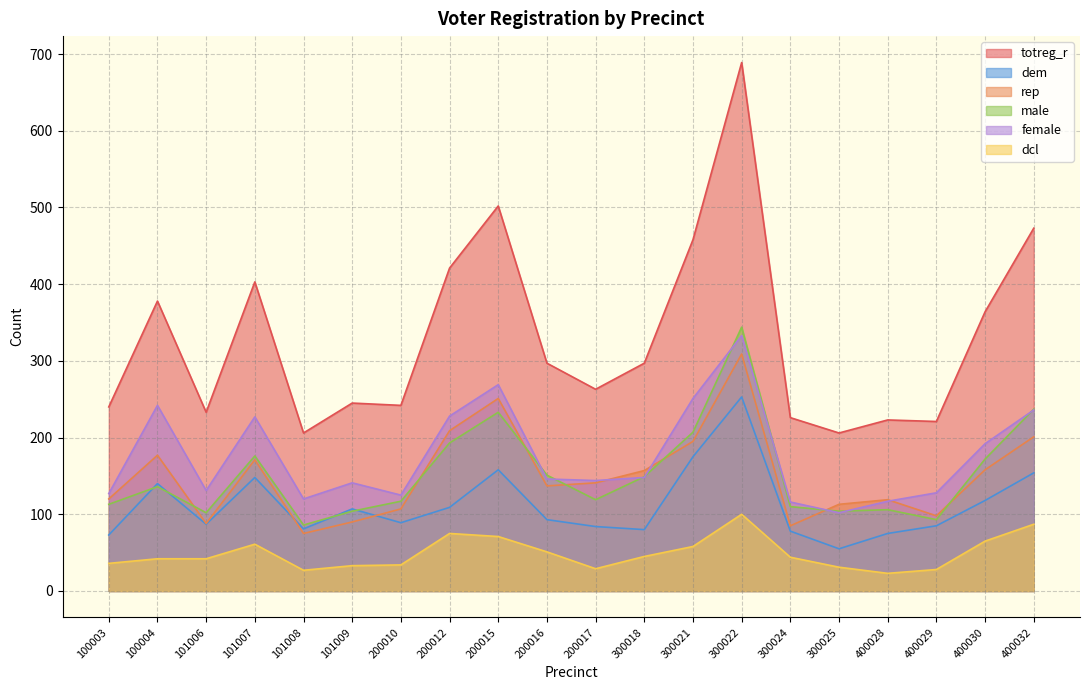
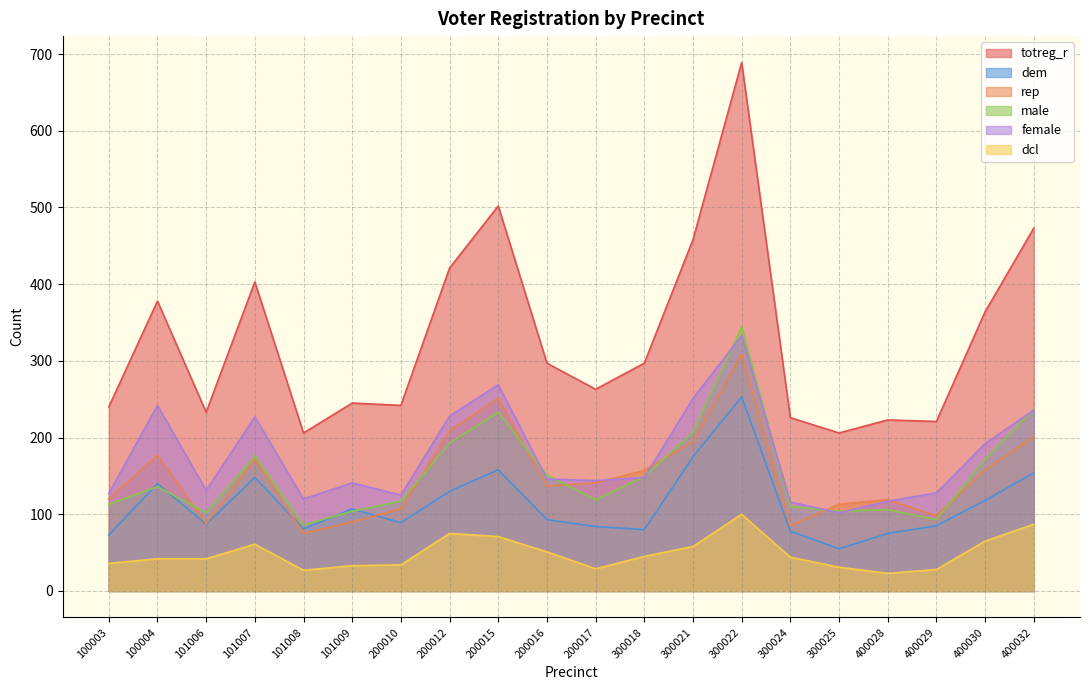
dem, 200012: 110 -> 130
